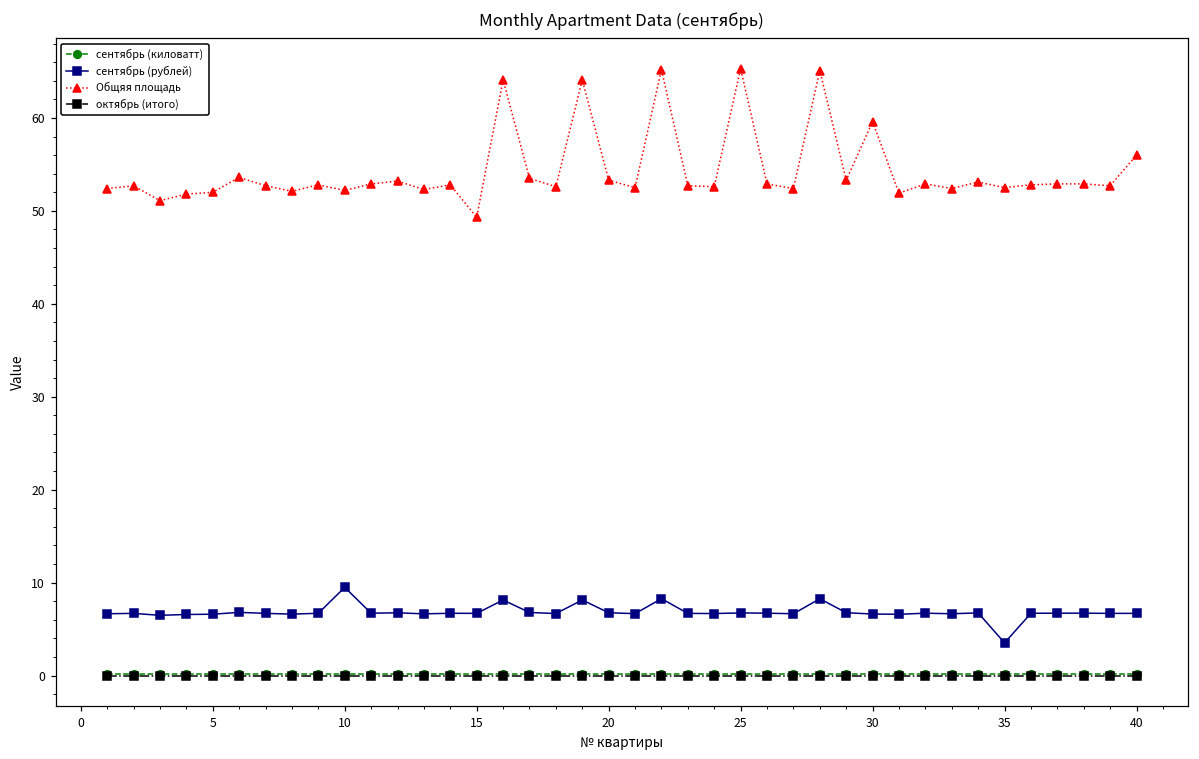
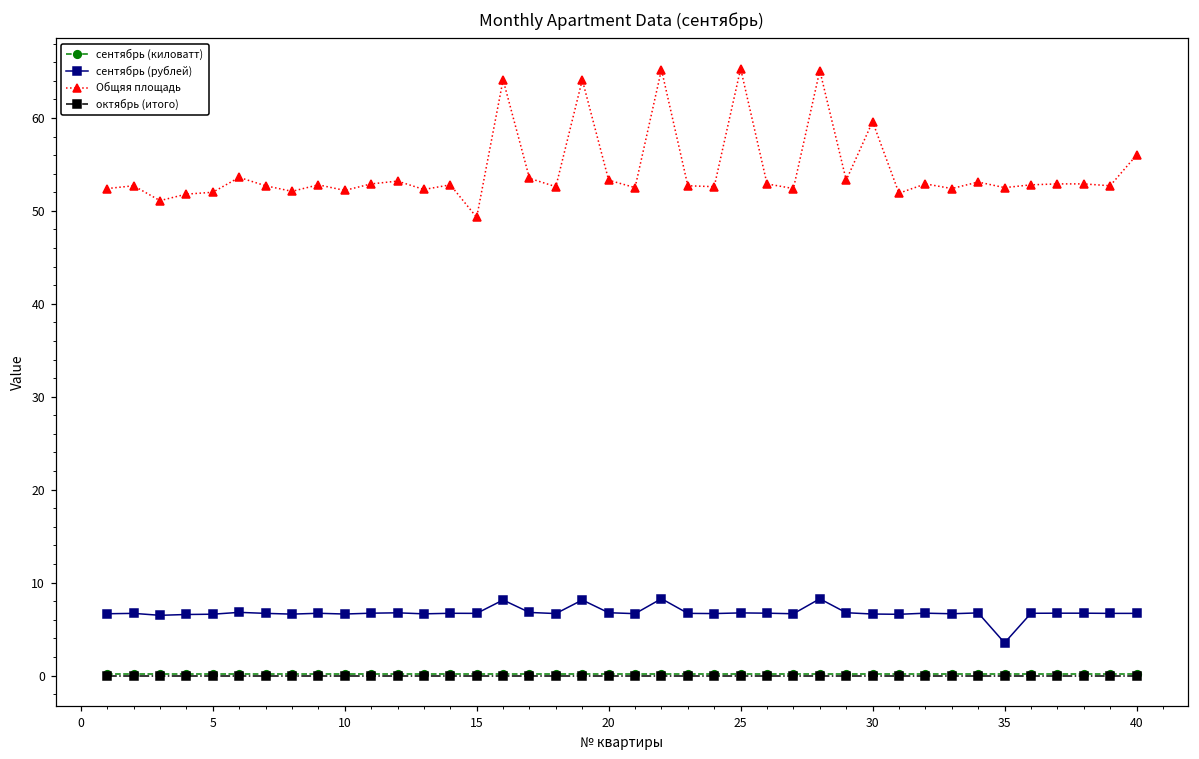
сентябрь (рублей), 10: 9 -> 7
